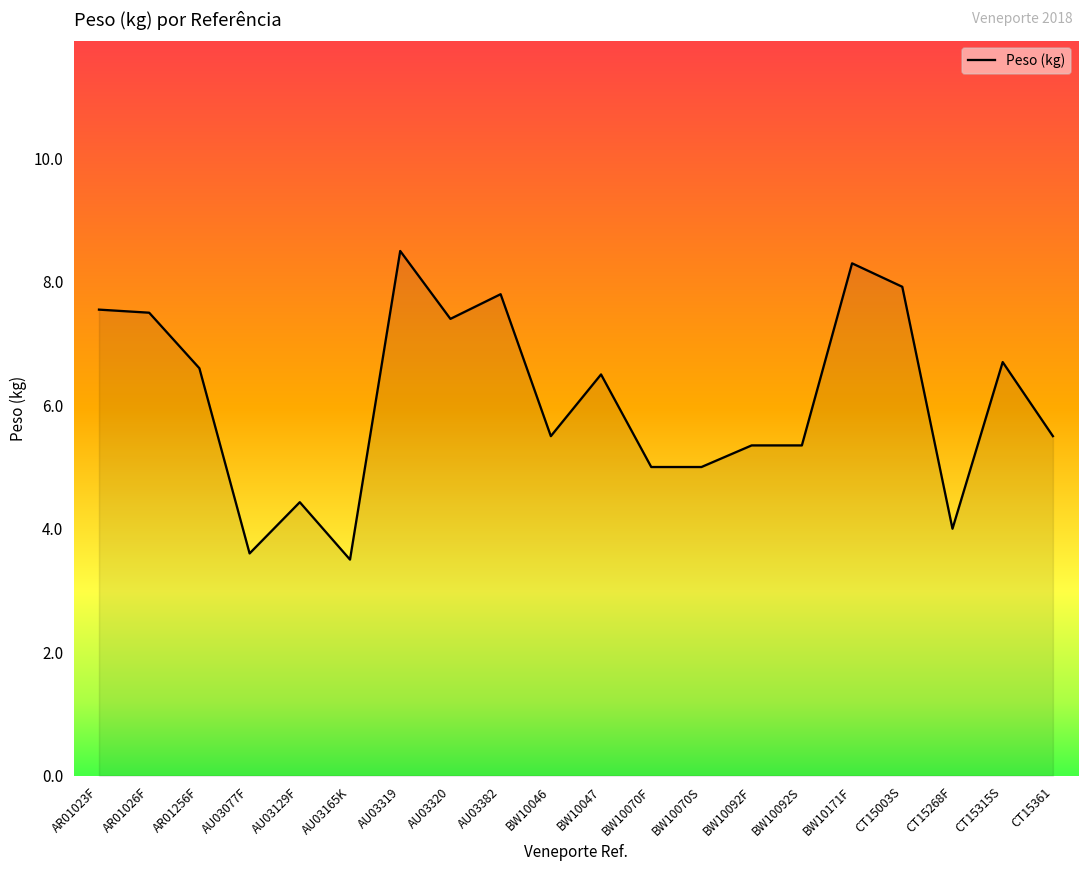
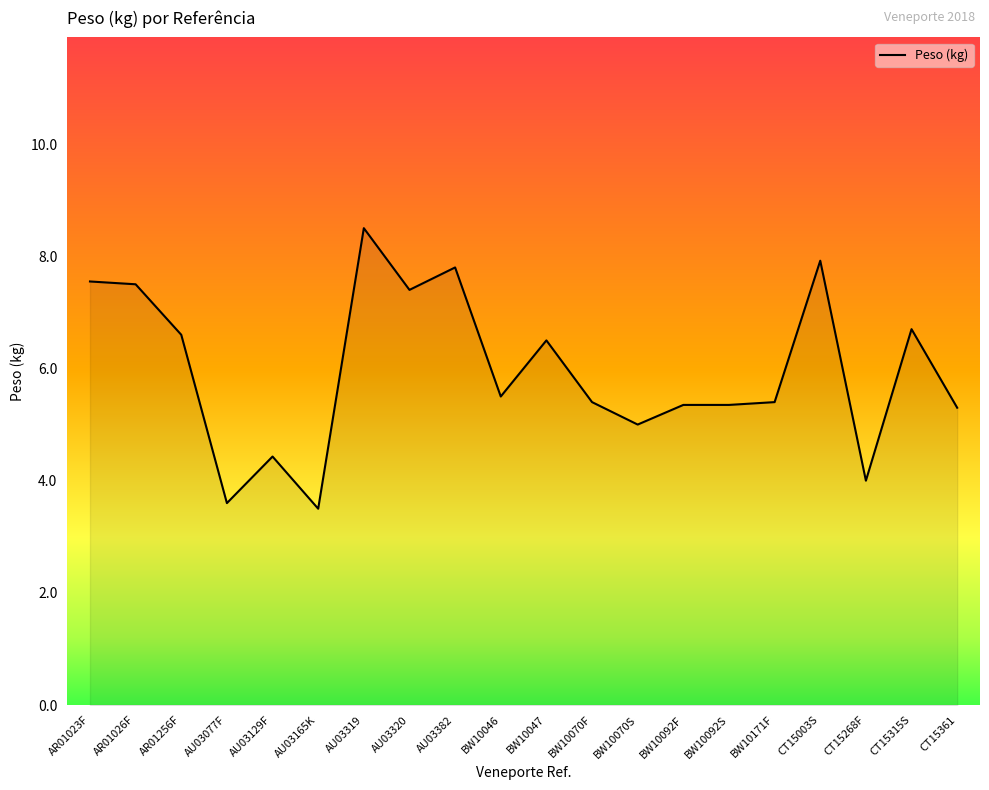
BW10070F: 5.0 -> 5.4
BW10171F: 8.3 -> 5.4
CT15361: 5.5 -> 5.3
